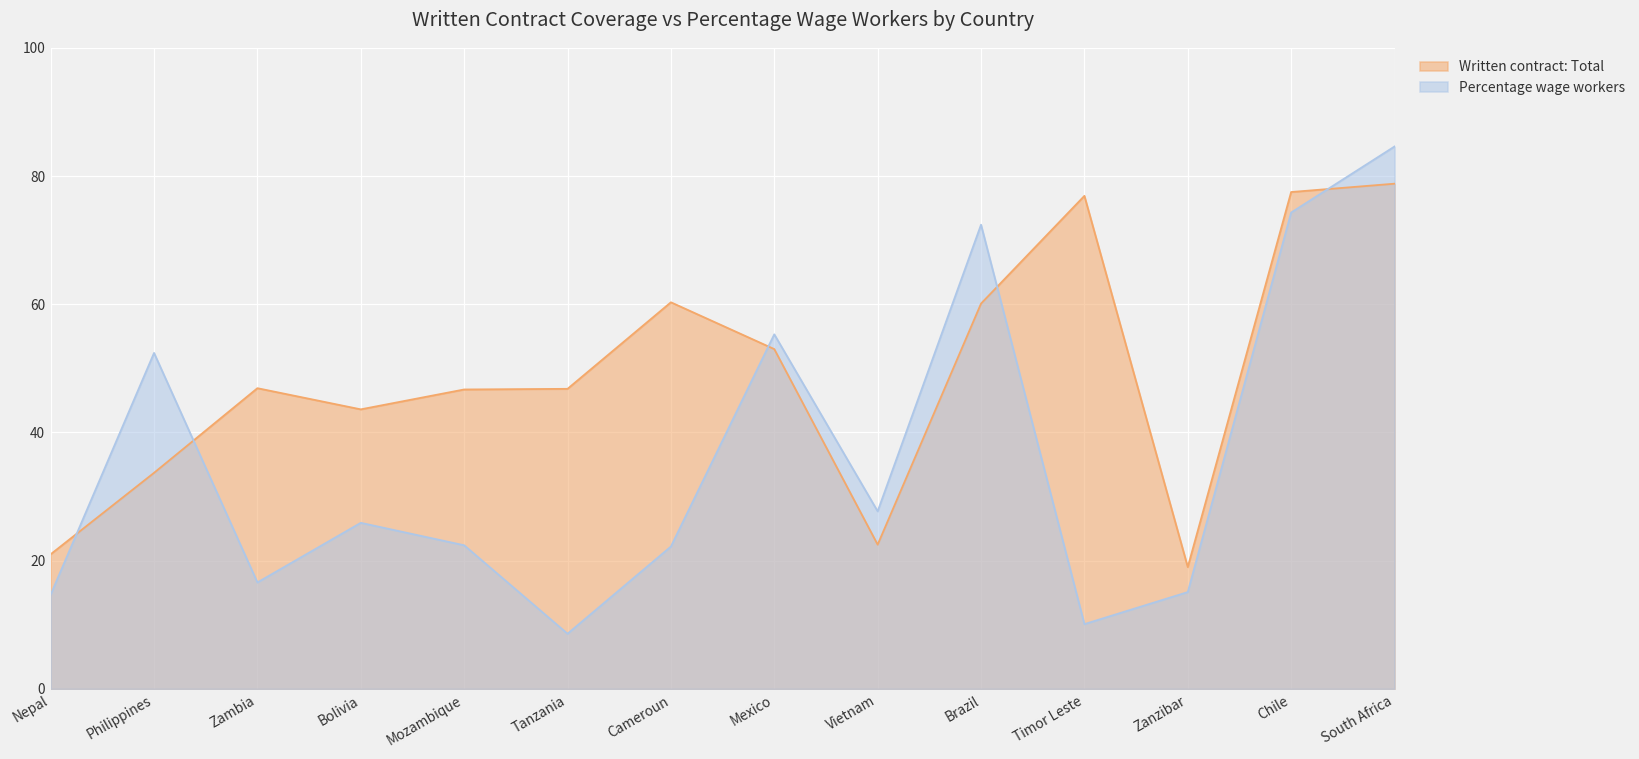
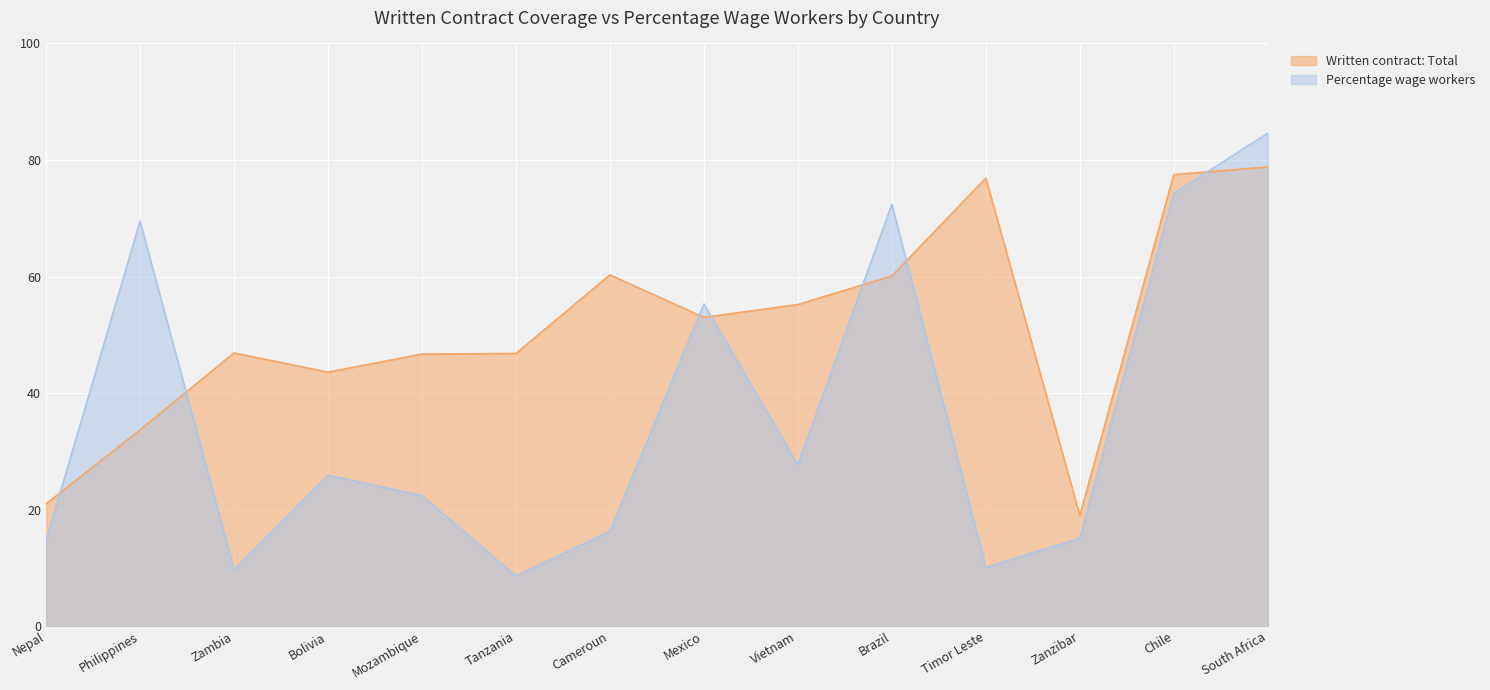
Percentage wage workers, Philippines: 52 -> 70
Percentage wage workers, Zambia: 17 -> 10
Percentage wage workers, Cameroun: 22 -> 16
Written contract: Total, Vietnam: 23 -> 55
